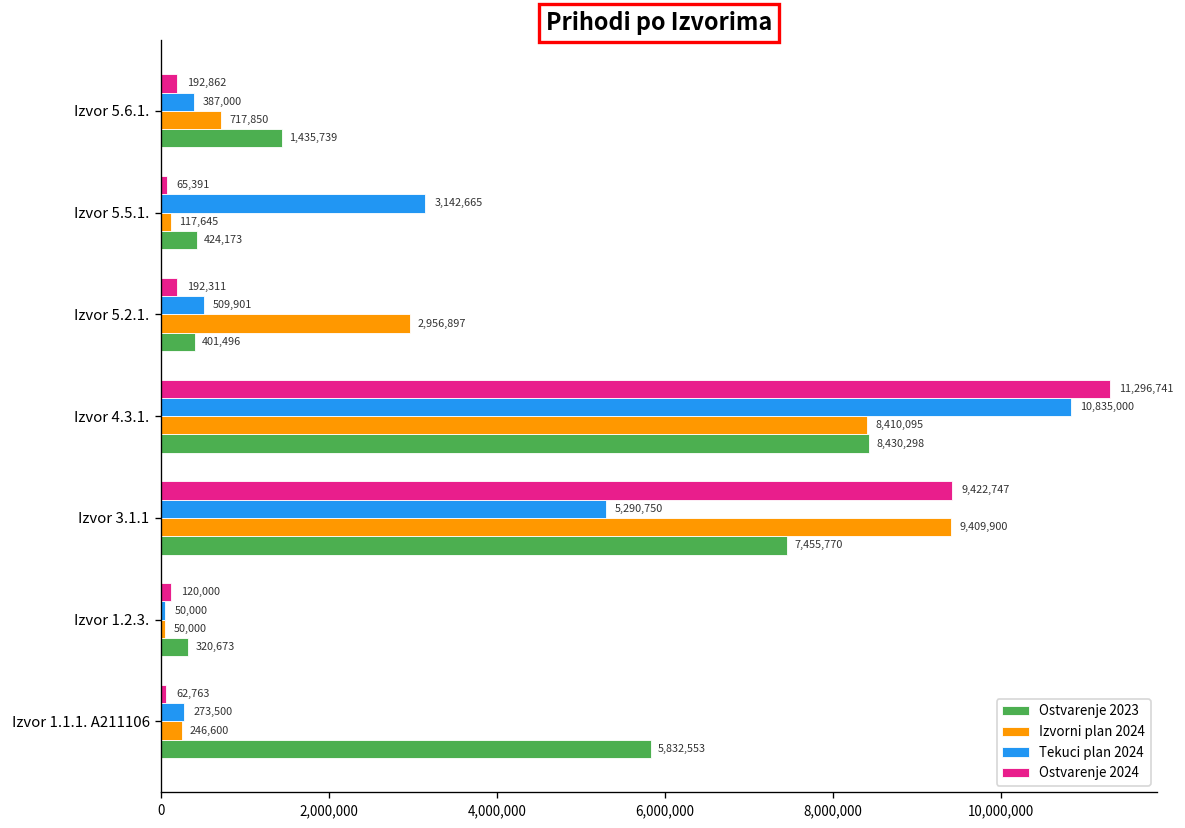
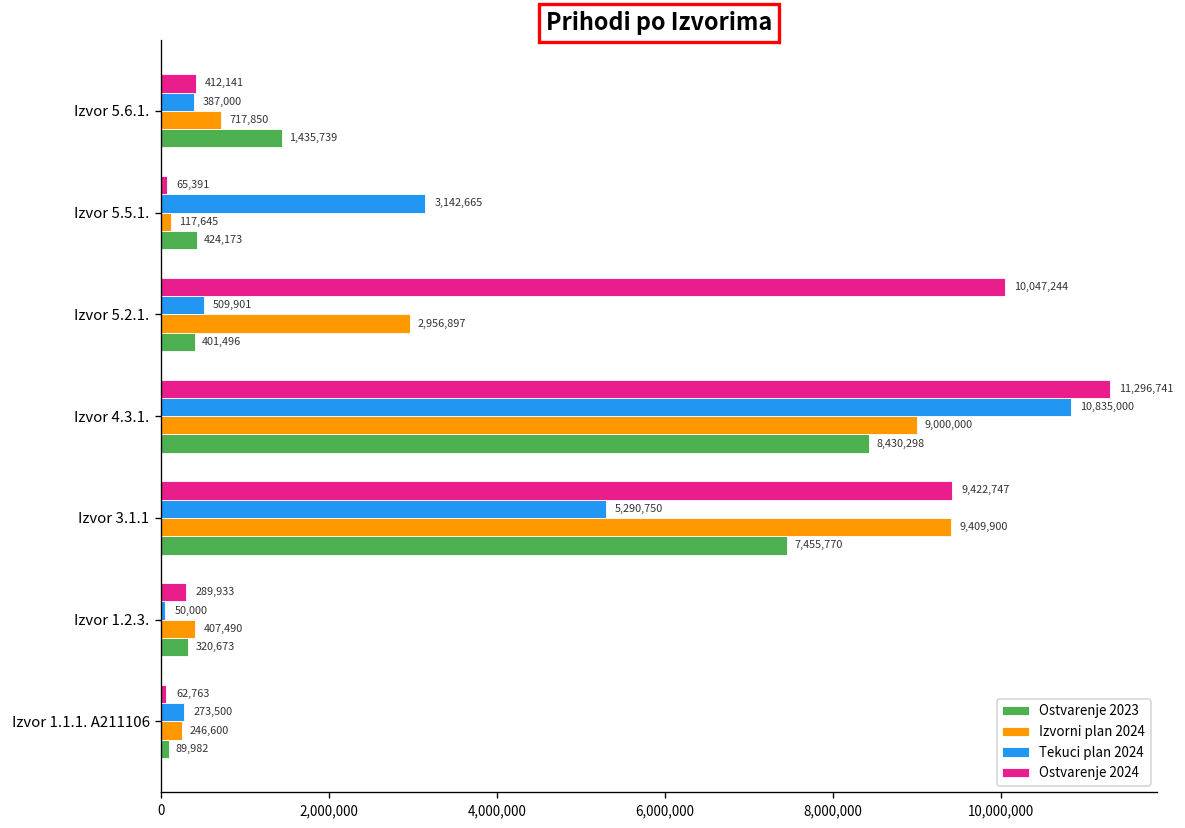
Ostvarenje 2024, Izvor 5.6.1.: 192,862 -> 412,141
Ostvarenje 2024, Izvor 5.2.1.: 192,311 -> 10,047,244
Izvorni plan 2024, Izvor 4.3.1.: 8,410,095 -> 9,000,000
Ostvarenje 2024, Izvor 1.2.3.: 120,000 -> 289,933
Izvorni plan 2024, Izvor 1.2.3.: 50,000 -> 407,490
Ostvarenje 2023, Izvor 1.1.1. A211106: 5,832,553 -> 89,982
